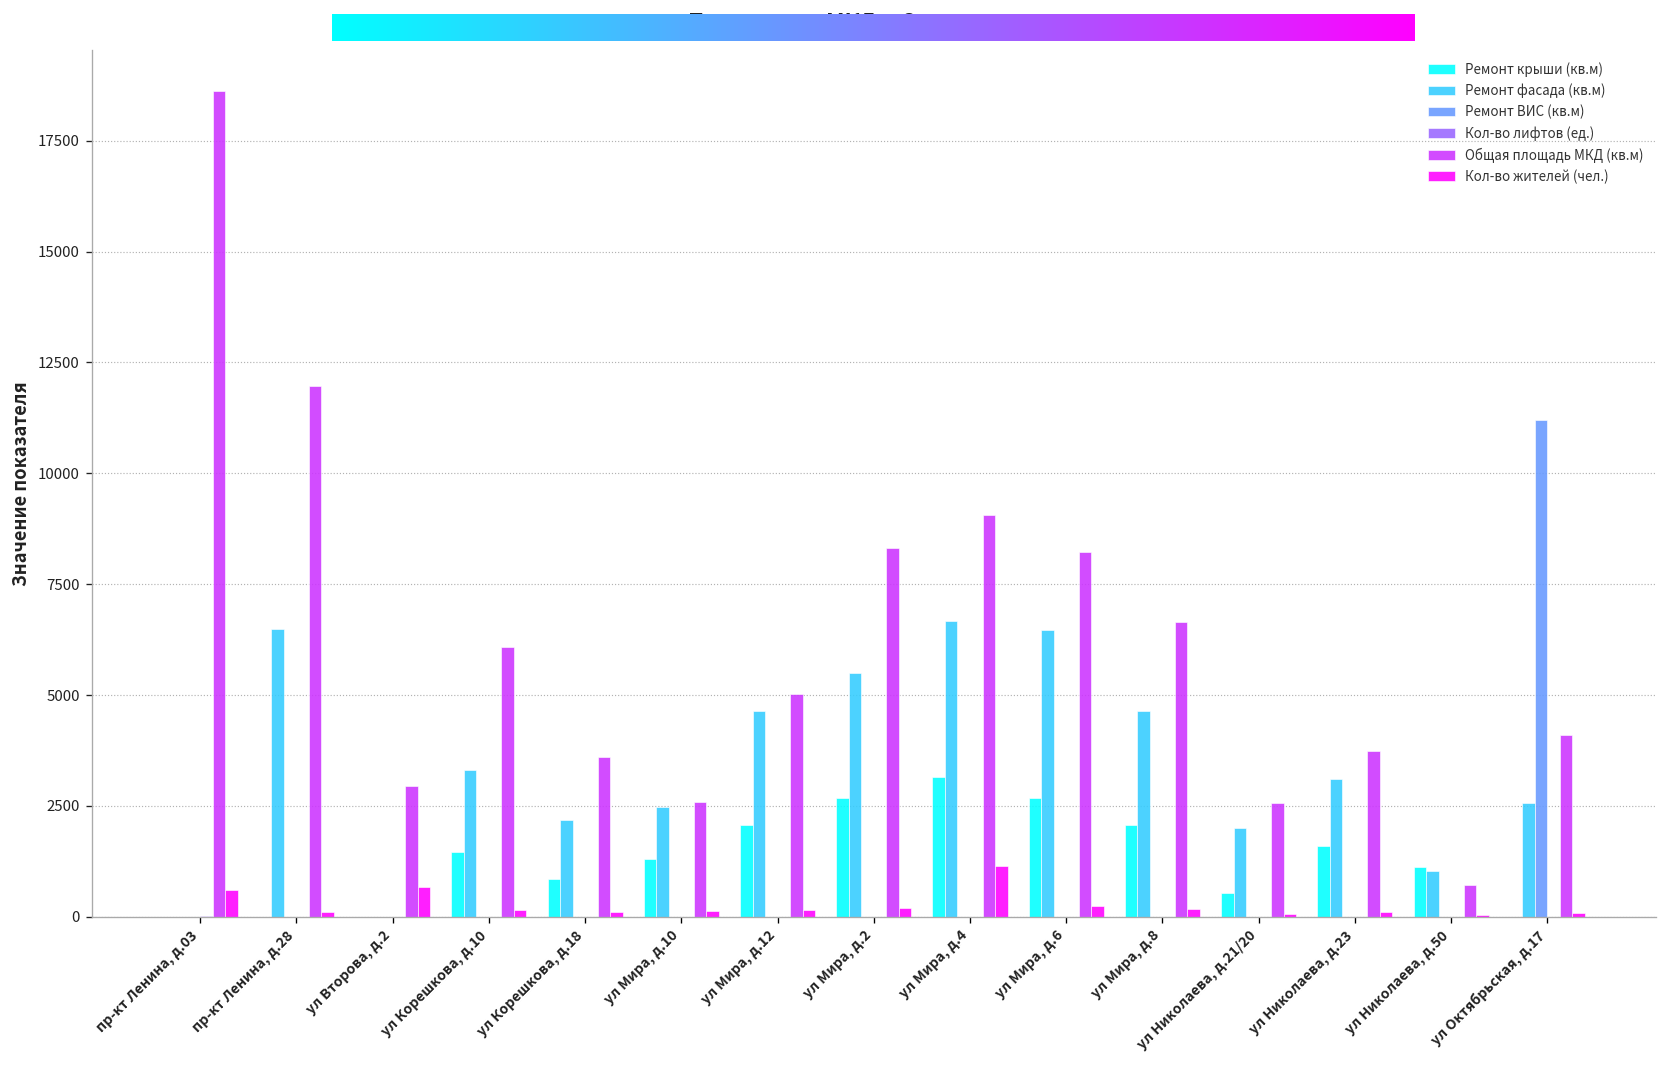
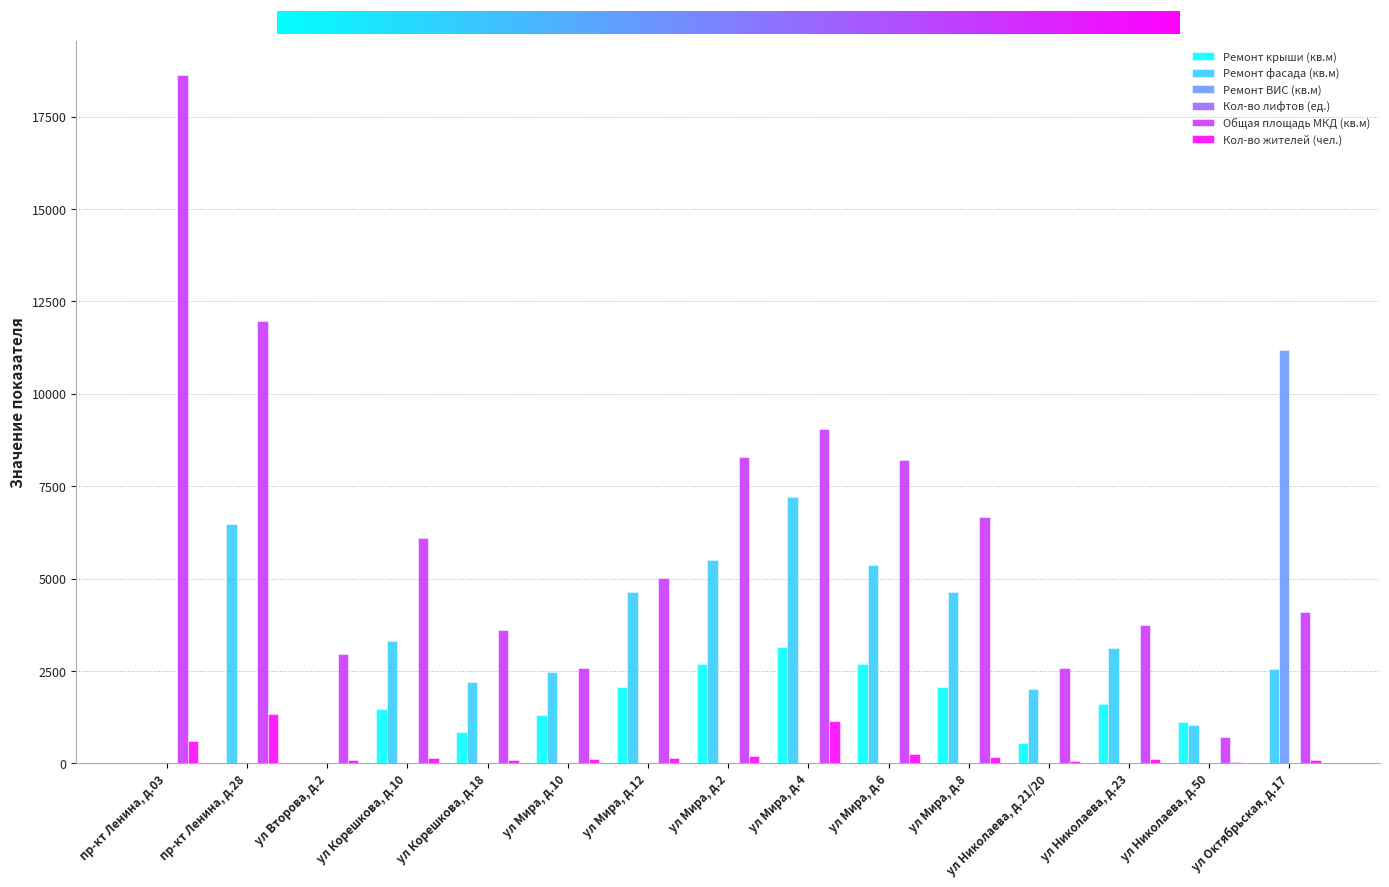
Кол-во жителей (чел.), пр-кт Ленина, д.28: 100 -> 1300
Кол-во жителей (чел.), ул Второва, д.2: 700 -> 100
Ремонт фасада (кв.м), ул Мира, д.4: 6700 -> 7200
Ремонт фасада (кв.м), ул Мира, д.6: 6500 -> 5400
